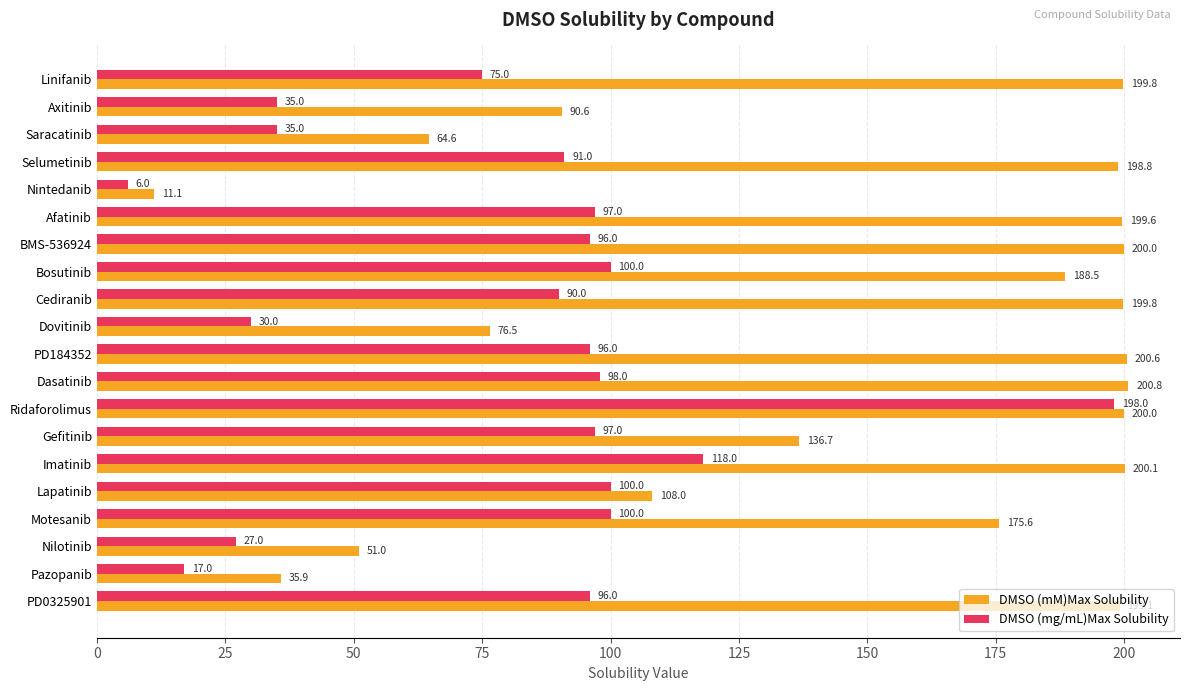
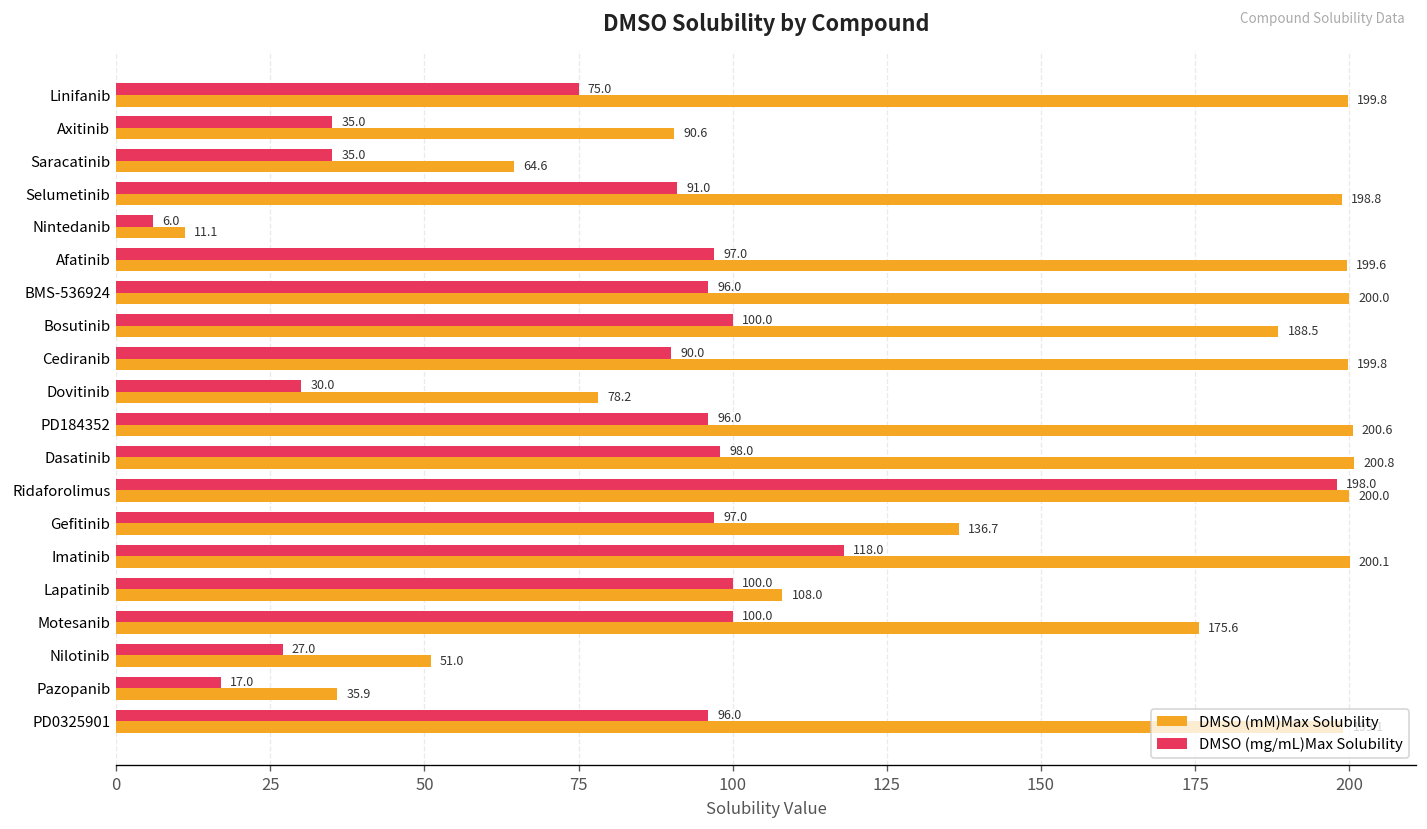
DMSO (mM)Max Solubility, Dovitinib: 76.5 -> 78.2
